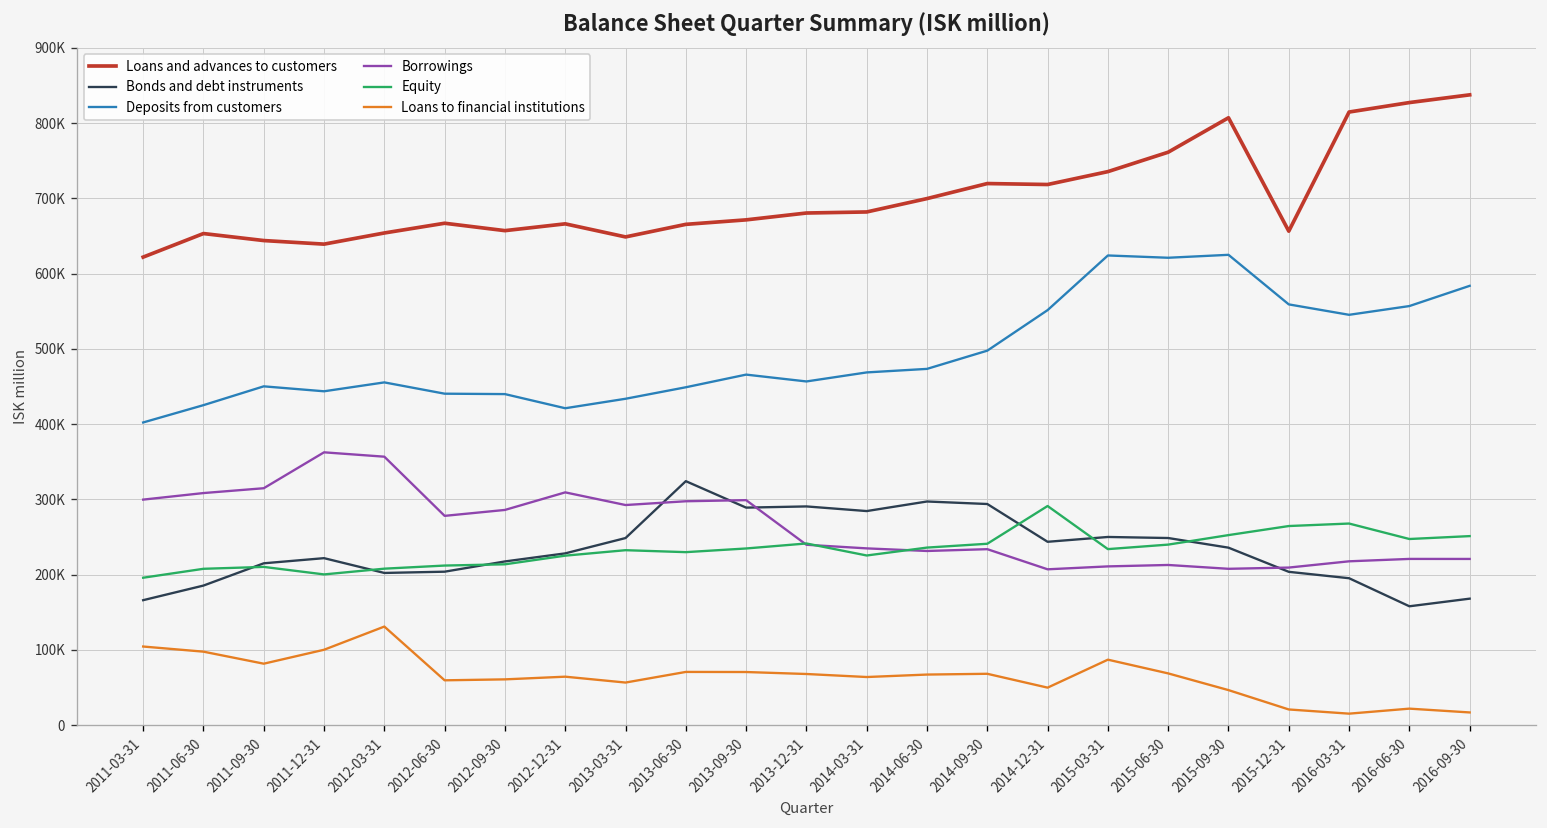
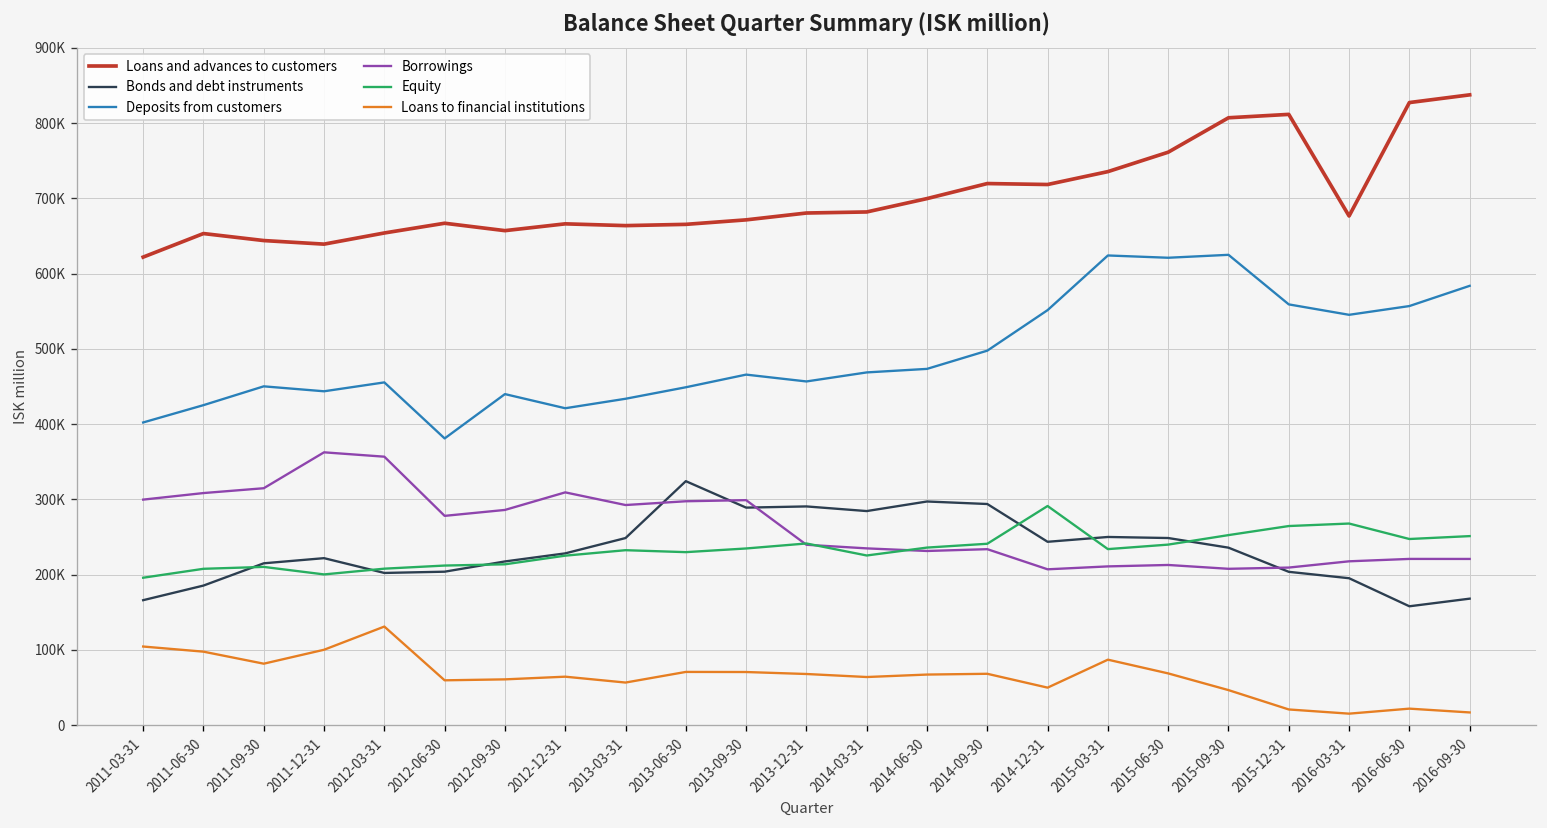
Deposits from customers, 2012-06-30: 440000 -> 380000
Loans and advances to customers, 2013-03-31: 650000 -> 660000
Loans and advances to customers, 2015-12-31: 660000 -> 810000
Loans and advances to customers, 2016-03-31: 810000 -> 680000
